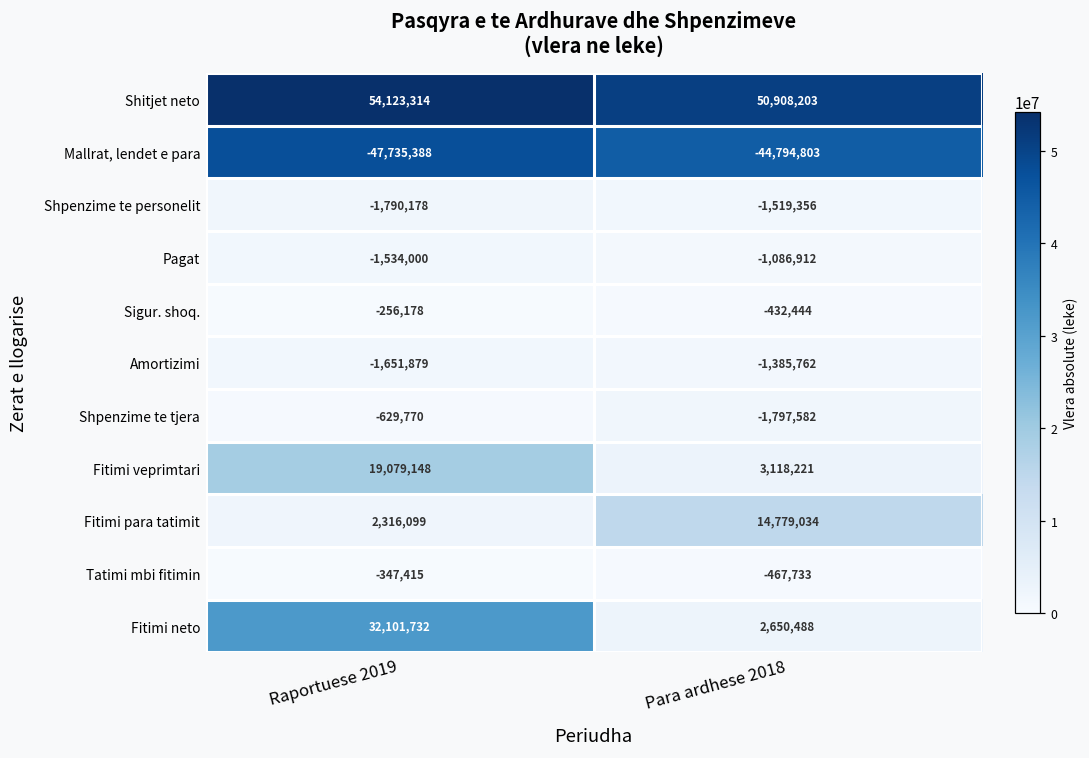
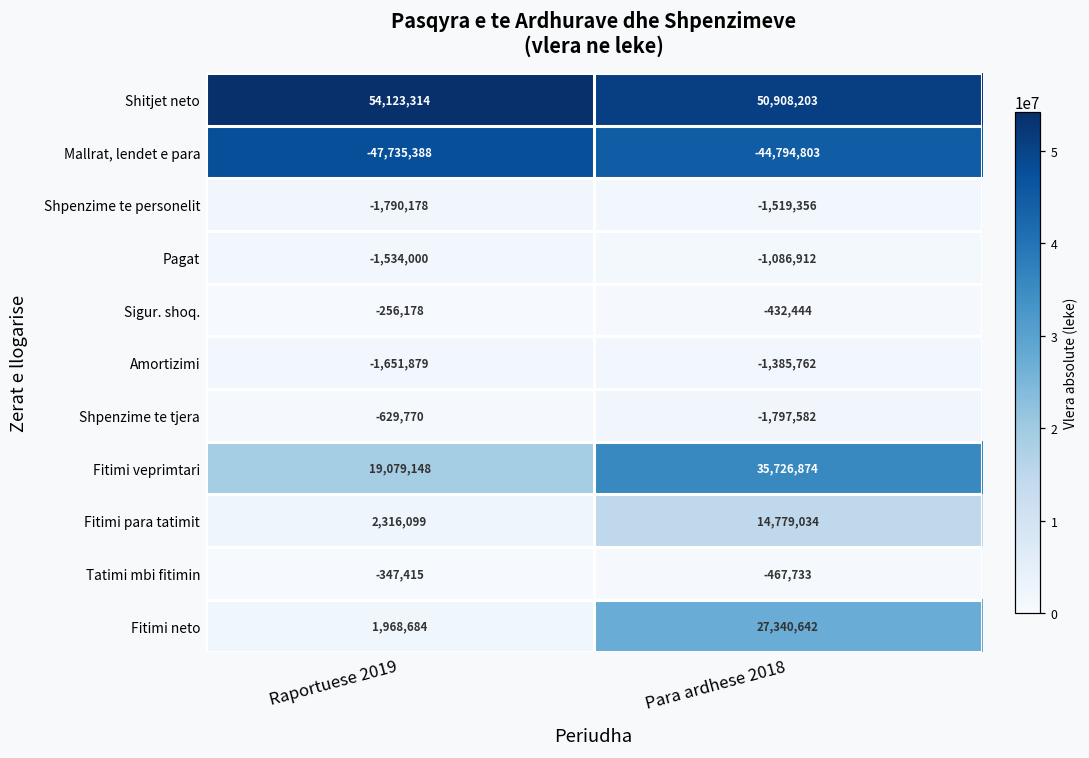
Fitimi veprimtari, Para ardhese 2018: 3,118,221 -> 35,726,874
Fitimi neto, Raportuese 2019: 32,101,732 -> 1,968,684
Fitimi neto, Para ardhese 2018: 2,650,488 -> 27,340,642
